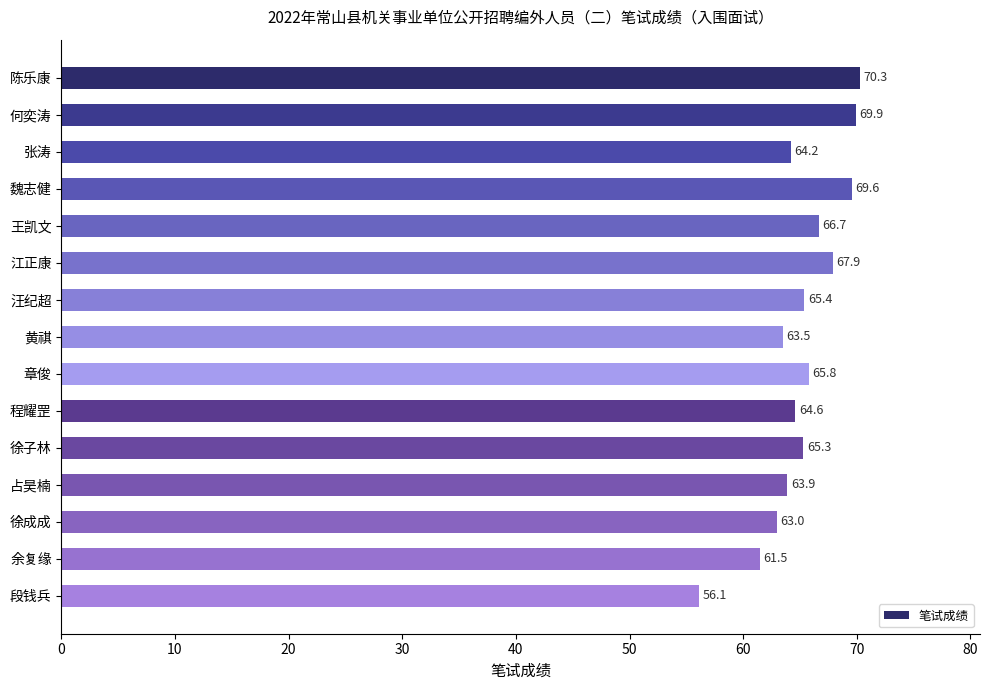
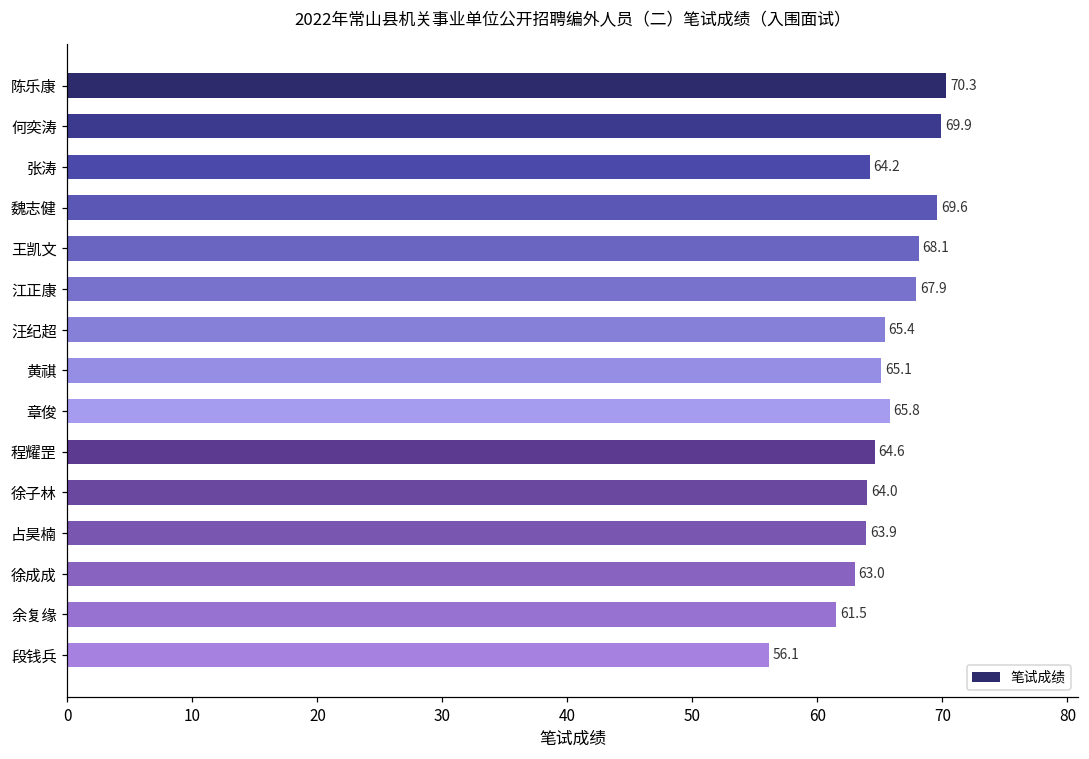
王凯文: 66.7 -> 68.1
黄祺: 63.5 -> 65.1
徐子林: 65.3 -> 64.0
